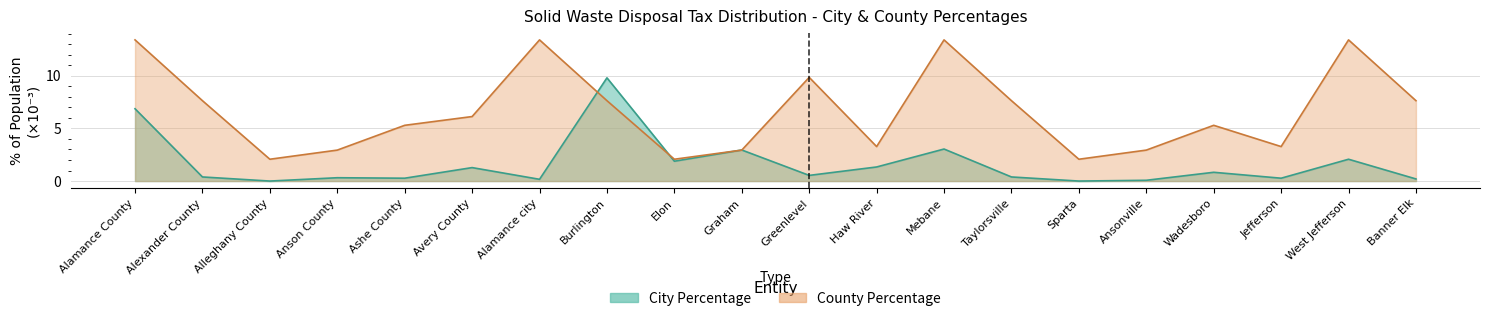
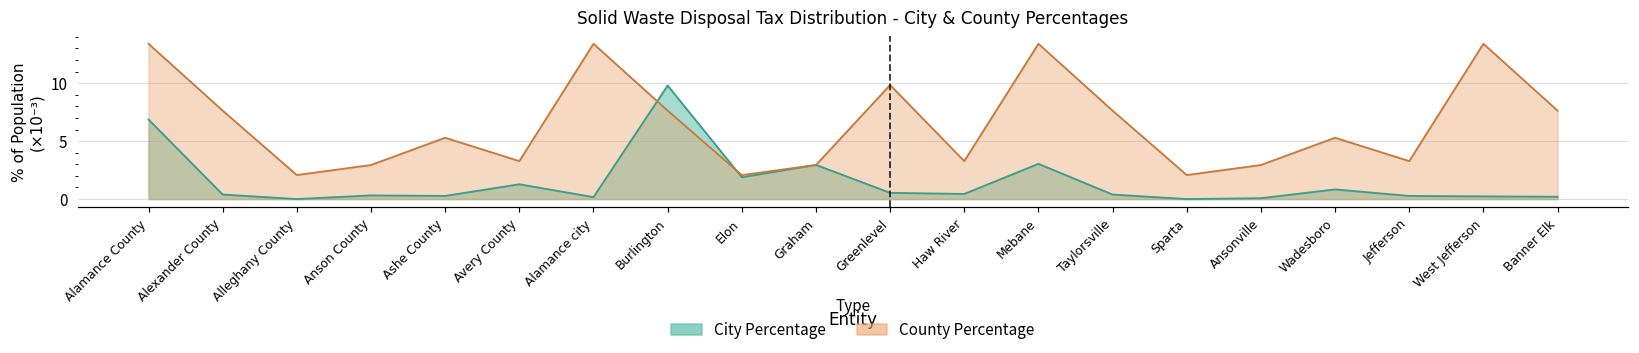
County Percentage, Avery County: 6.1 -> 3.3
City Percentage, Haw River: 1.3 -> 0.4
City Percentage, West Jefferson: 2.1 -> 0.2
